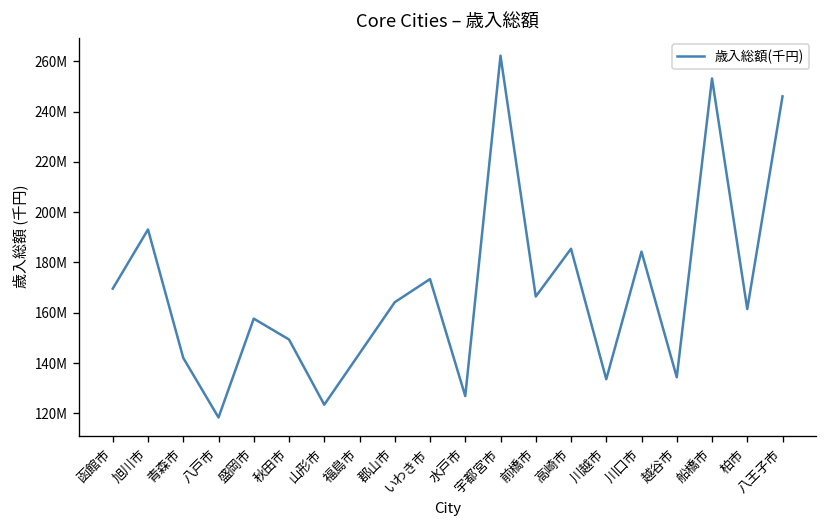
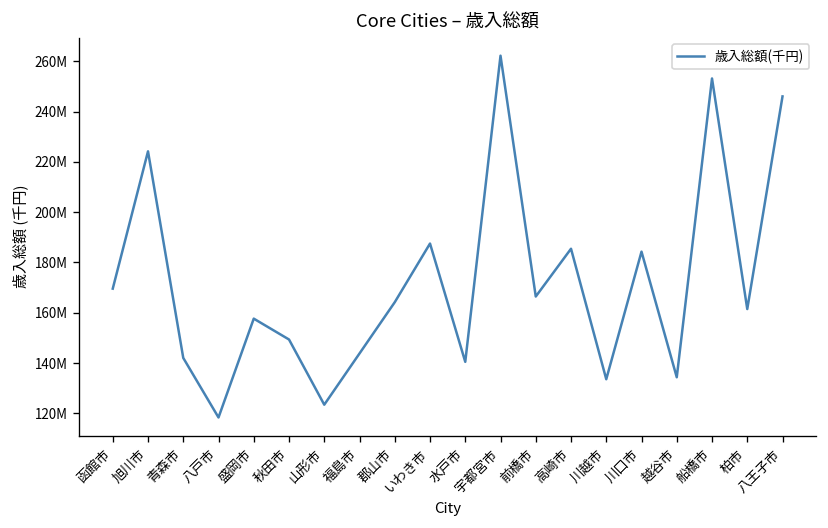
旭川市: 193000000 -> 224000000
いわき市: 173000000 -> 188000000
水戸市: 127000000 -> 141000000
